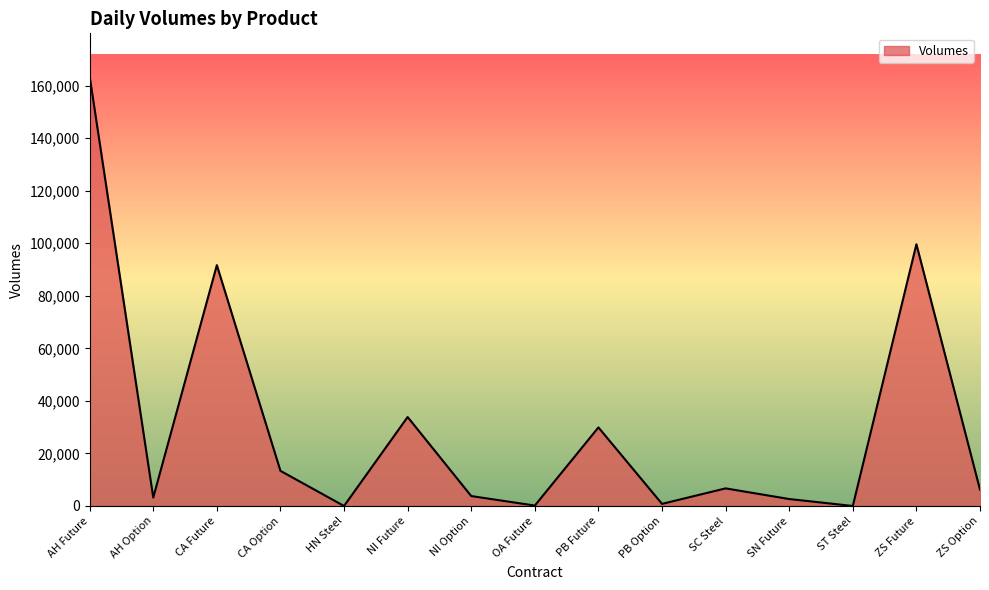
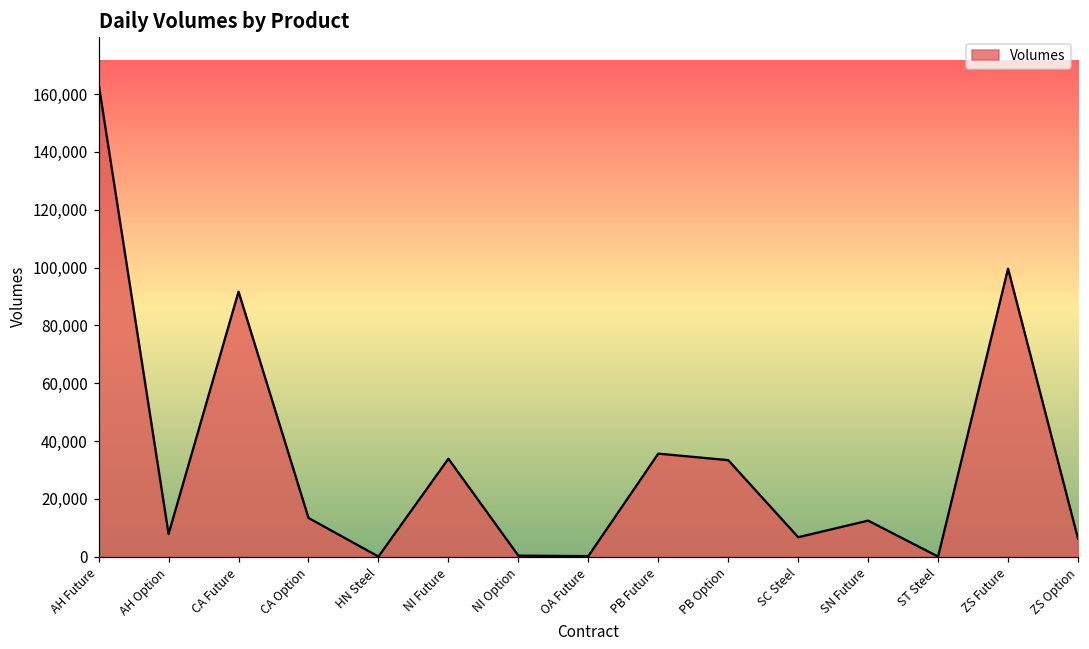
AH Option: 3,000 -> 8,000
NI Option: 4,000 -> 0
PB Future: 30,000 -> 36,000
PB Option: 1,000 -> 33,000
SN Future: 3,000 -> 12,000
